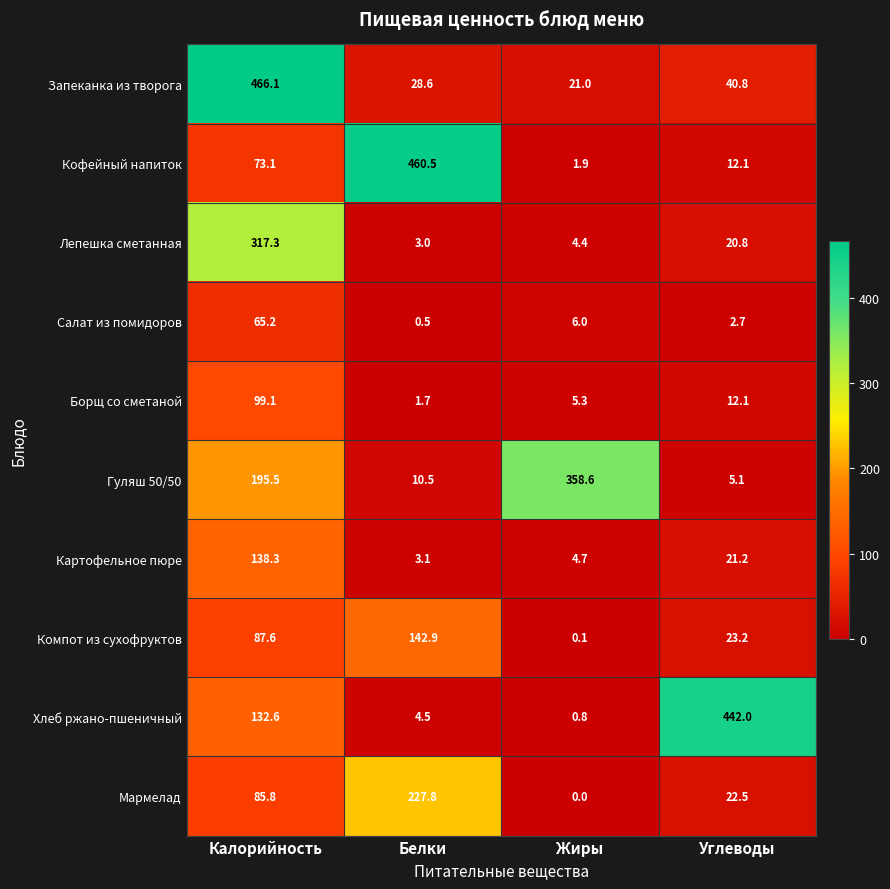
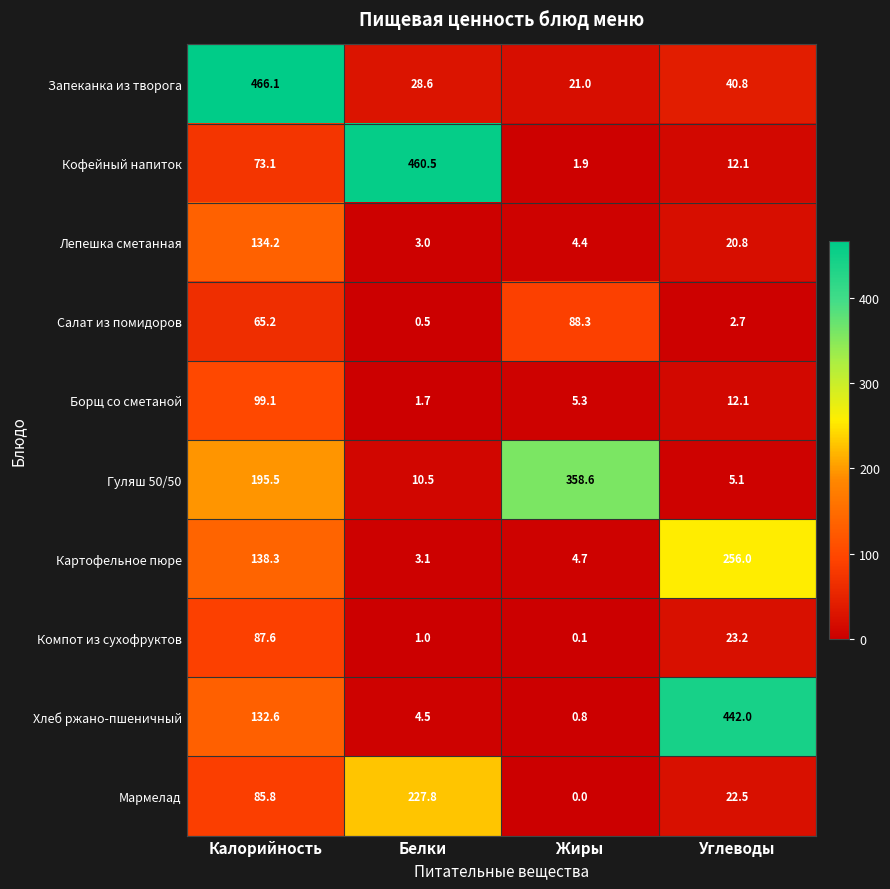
Лепешка сметанная, Калорийность: 317.3 -> 134.2
Салат из помидоров, Жиры: 6.0 -> 88.3
Картофельное пюре, Углеводы: 21.2 -> 256.0
Компот из сухофруктов, Белки: 142.9 -> 1.0
